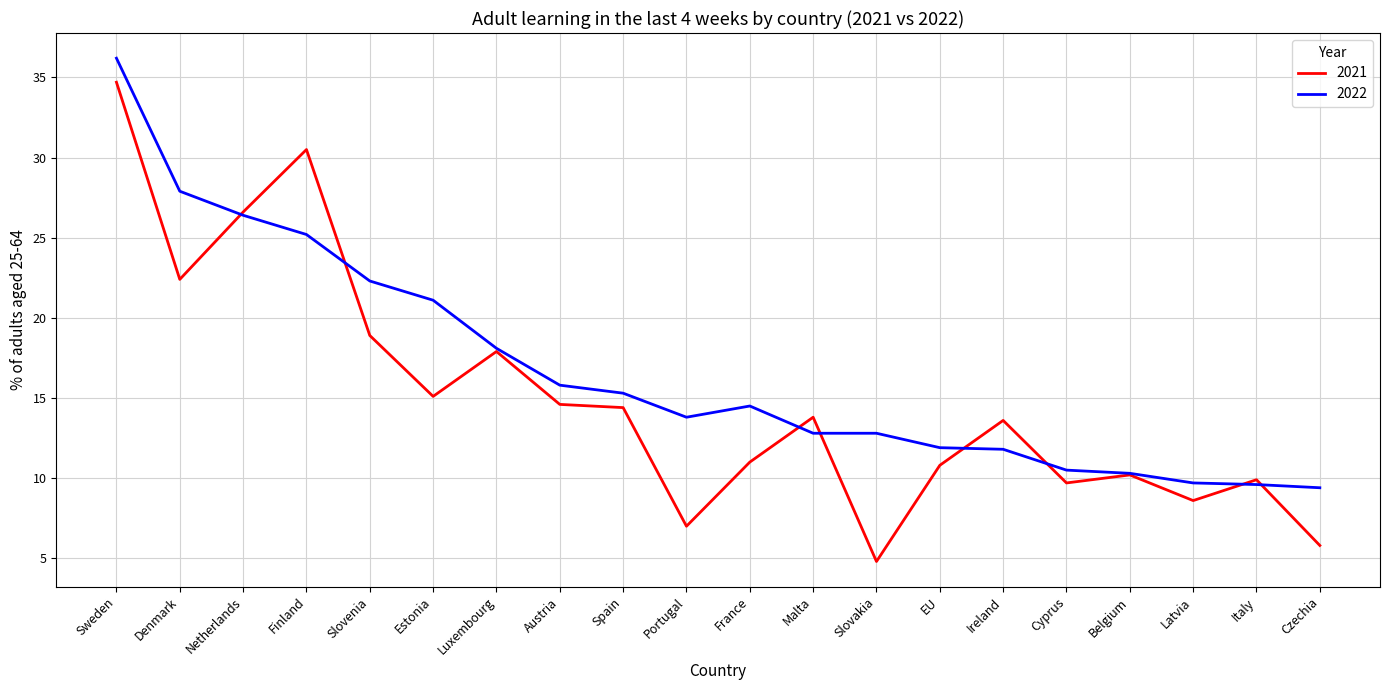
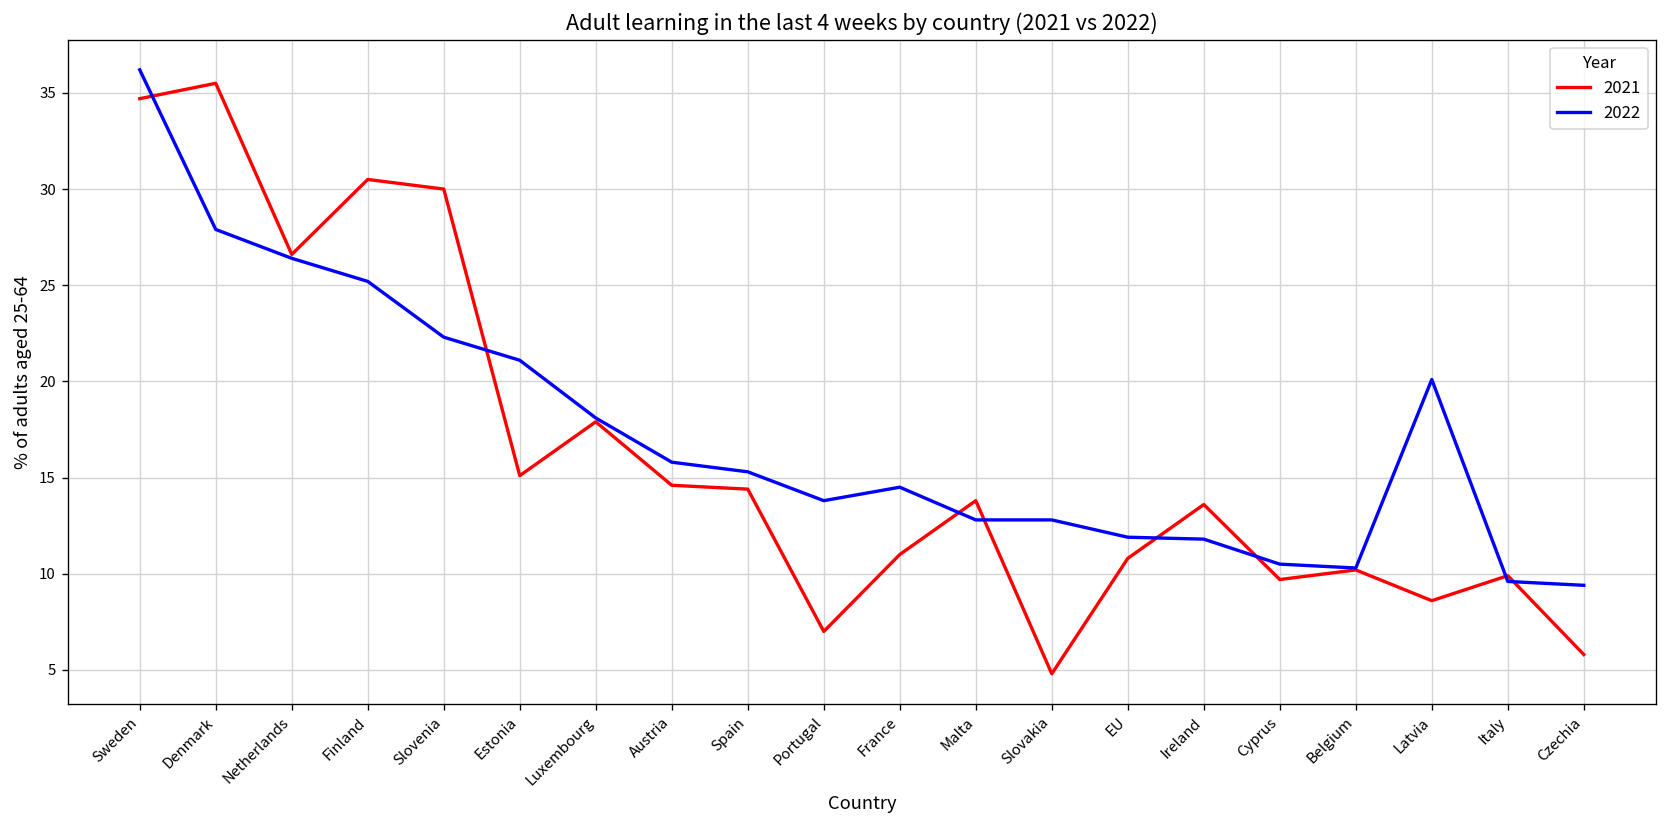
2021, Denmark: 22.4 -> 35.5
2021, Slovenia: 18.9 -> 30.0
2022, Latvia: 9.7 -> 20.1
